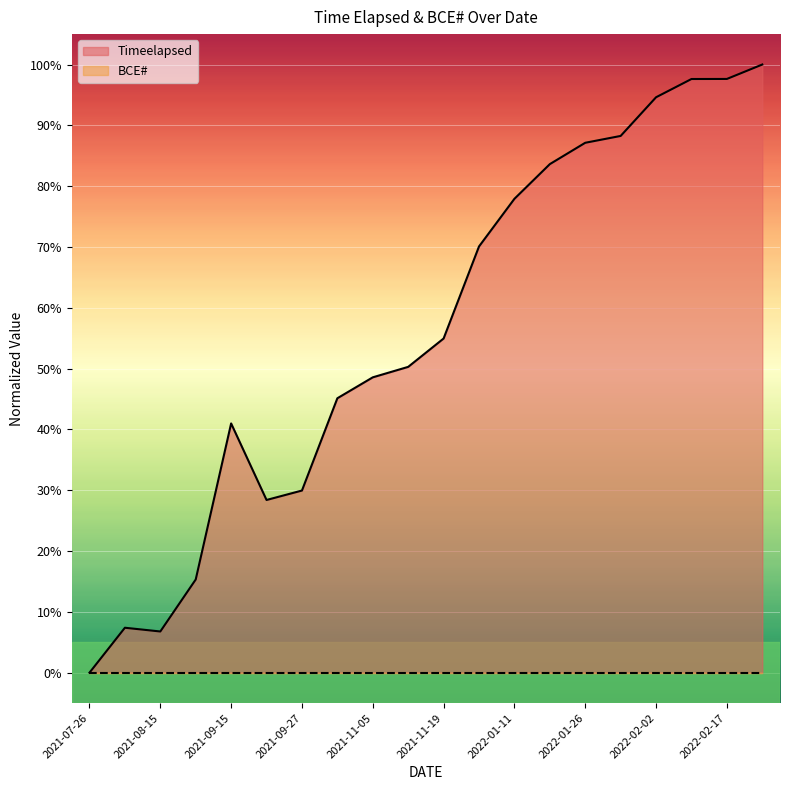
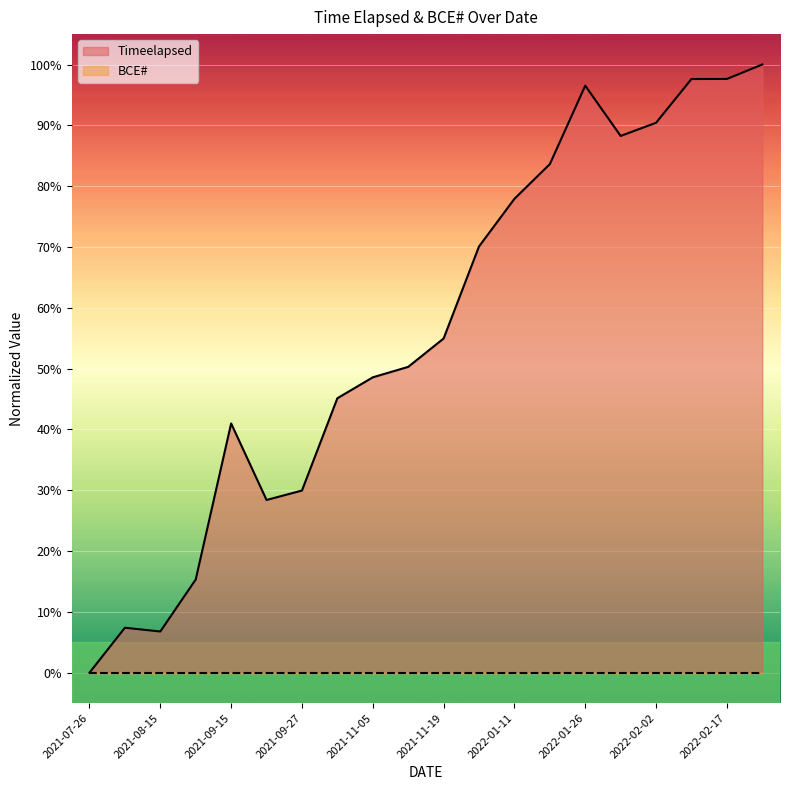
Timeelapsed, 2022-01-26: 87% -> 97%
Timeelapsed, 2022-02-02: 95% -> 90%
